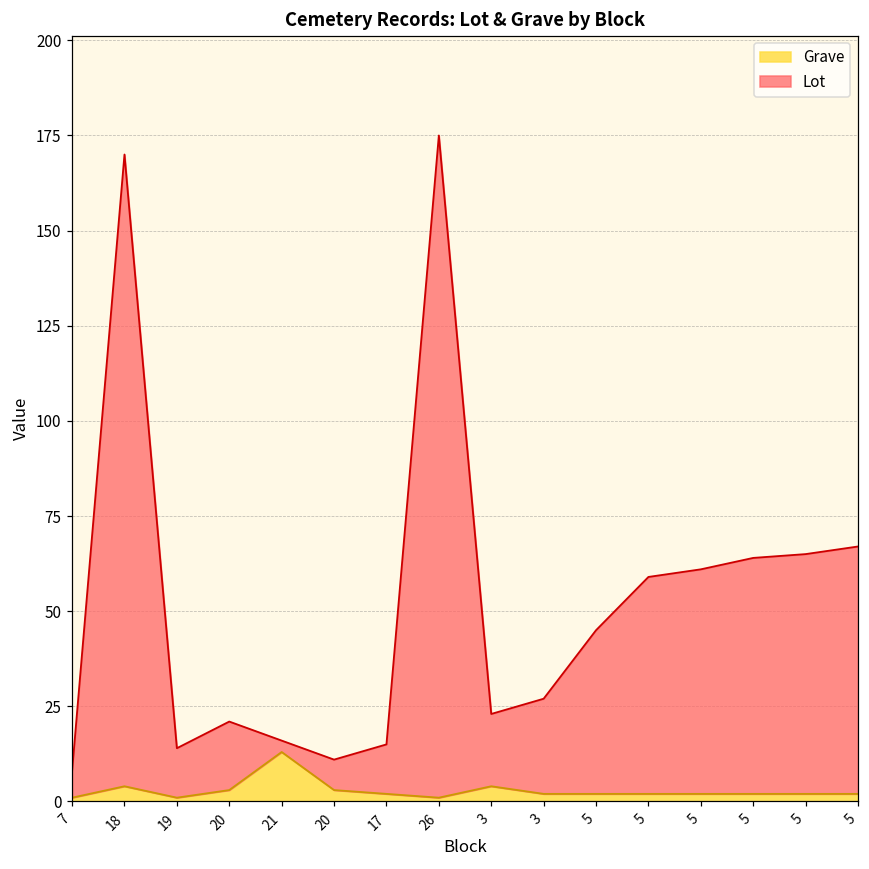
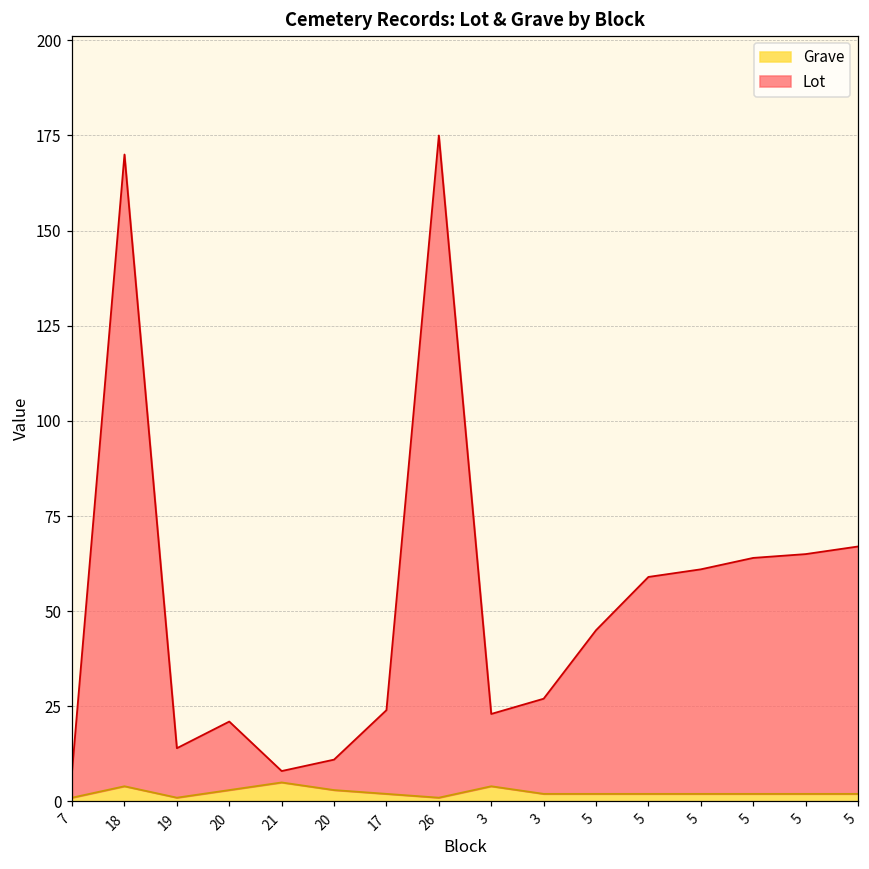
Grave, 21: 13 -> 5
Lot, 17: 13 -> 22
